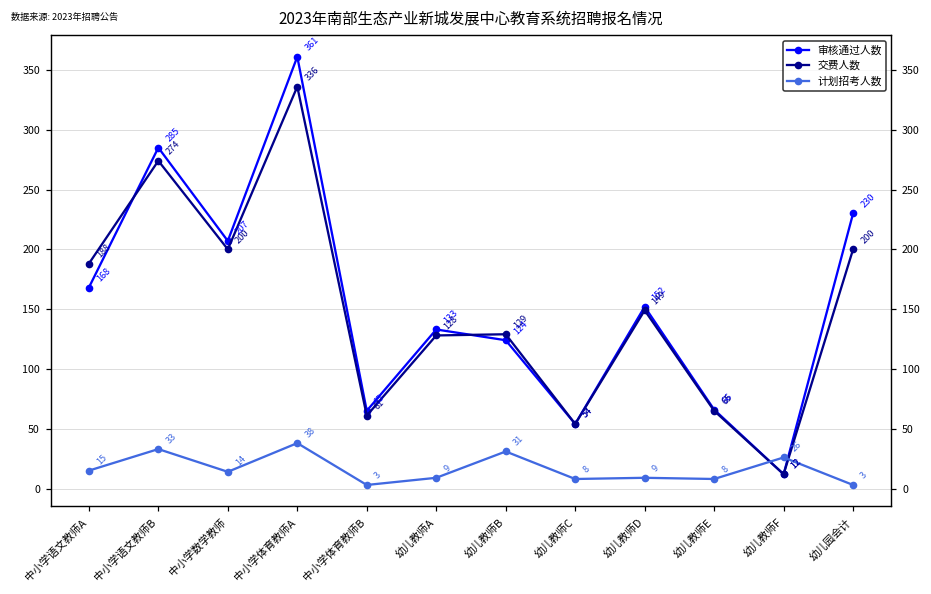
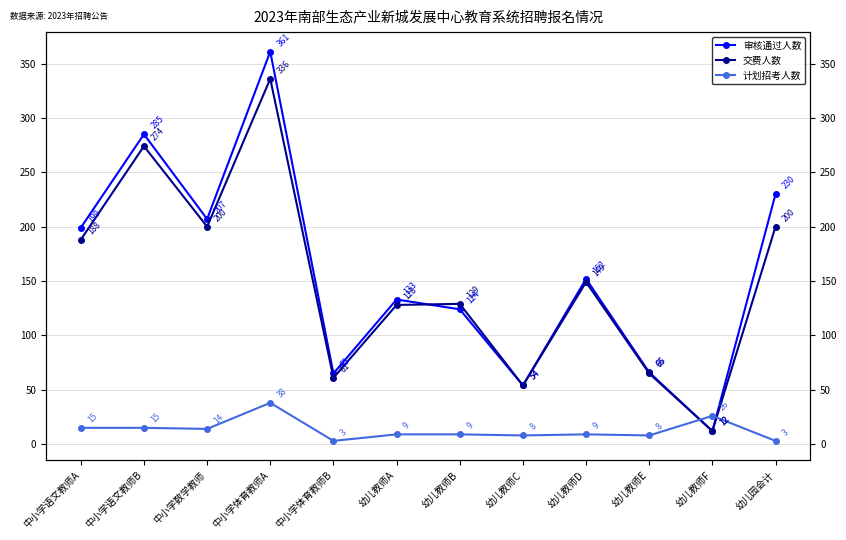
审核通过人数, 中小学语文教师A: 168 -> 199
计划招考人数, 中小学语文教师B: 33 -> 15
计划招考人数, 幼儿教师B: 31 -> 9
